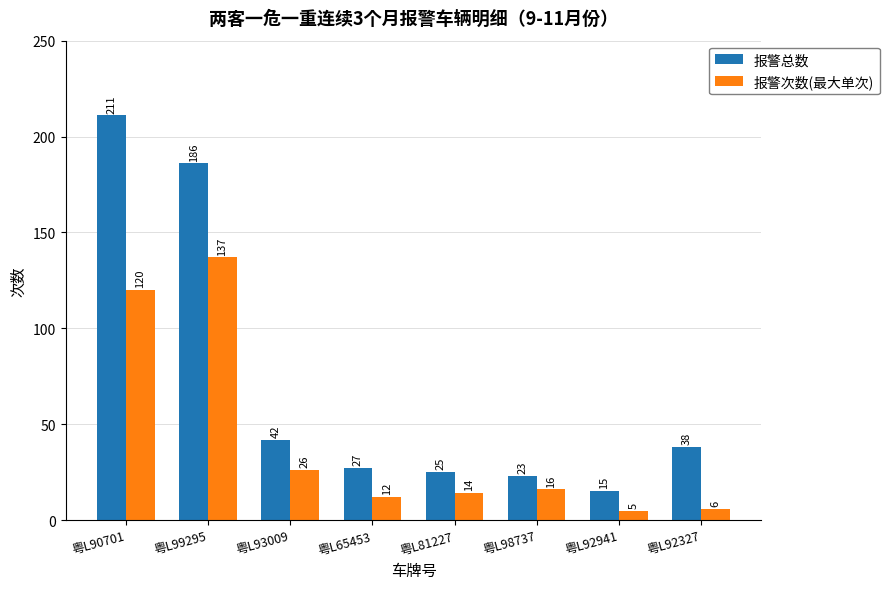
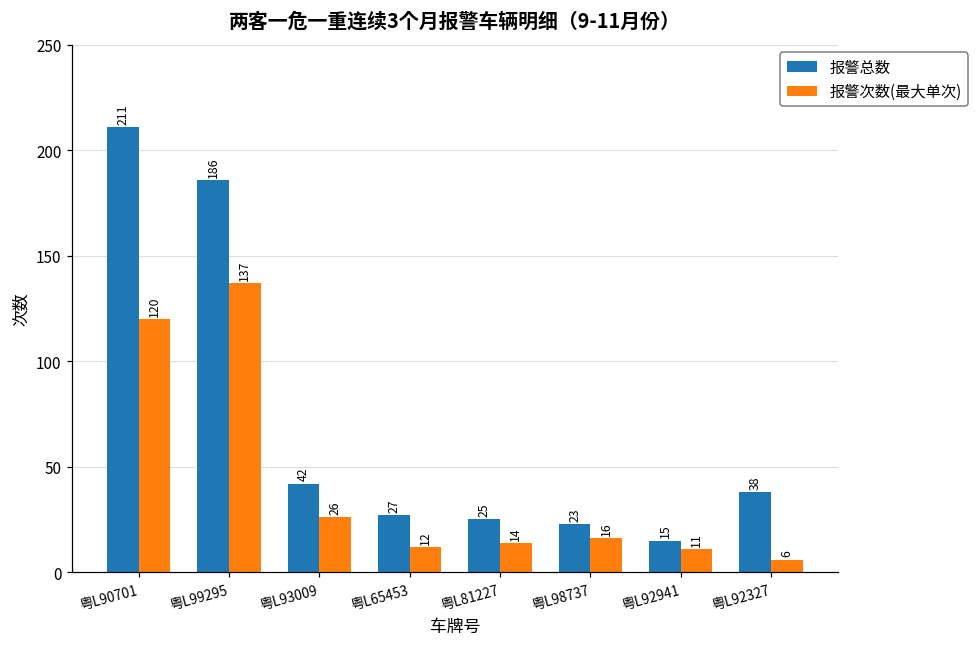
报警次数(最大单次), 粤L92941: 5 -> 11
